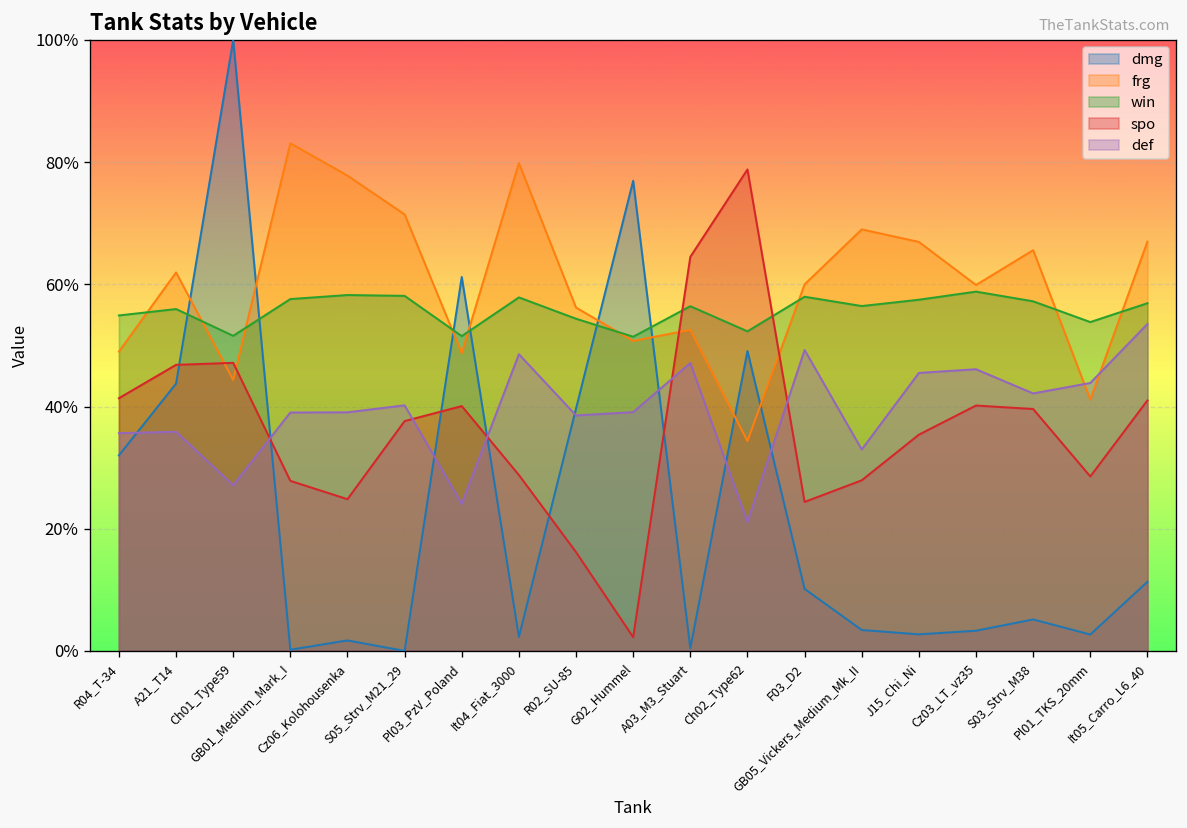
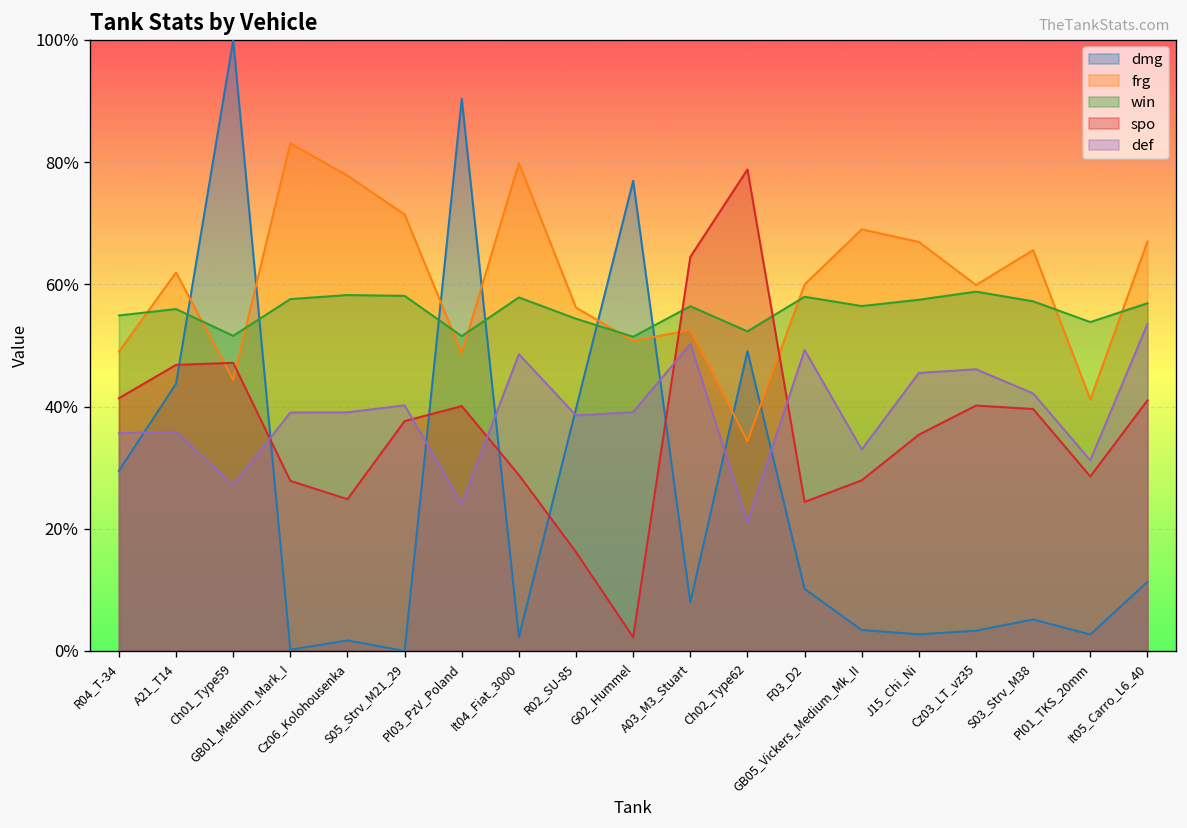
dmg, R04_T-34: 32% -> 29%
dmg, Pl03_PzV_Poland: 61% -> 90%
dmg, A03_M3_Stuart: 0% -> 8%
def, A03_M3_Stuart: 47% -> 50%
def, Pl01_TKS_20mm: 44% -> 31%
